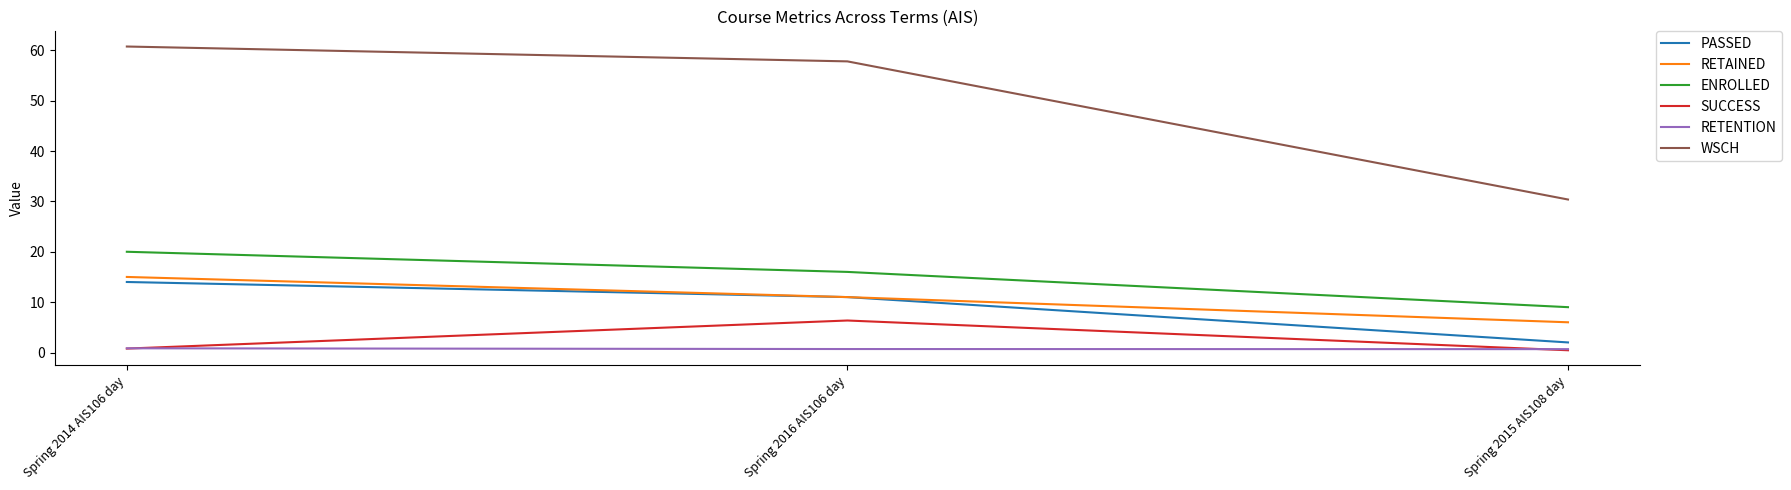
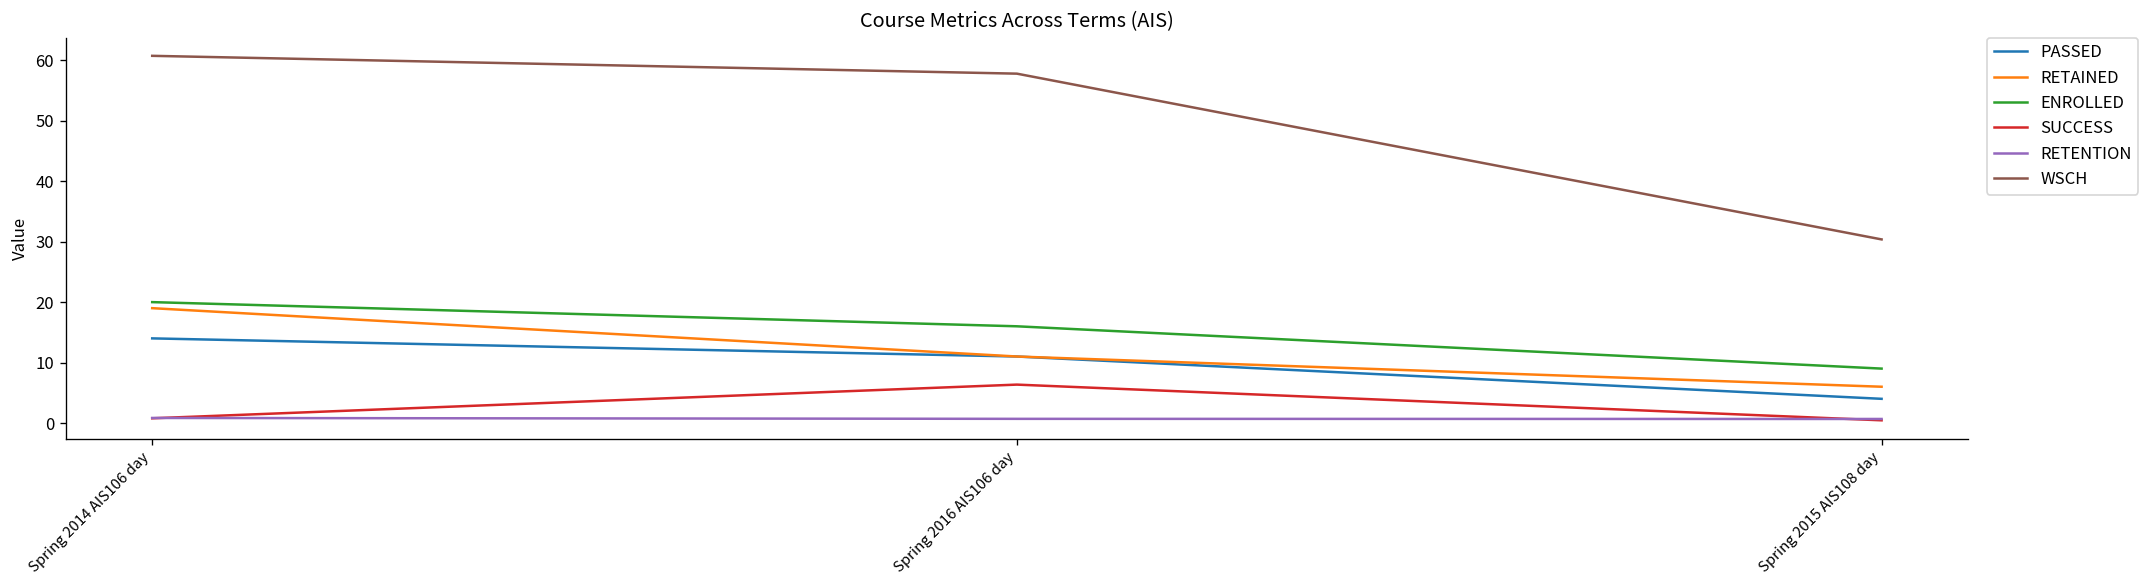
RETAINED, Spring 2014 AIS106 day: 15 -> 19
PASSED, Spring 2015 AIS108 day: 2 -> 4
